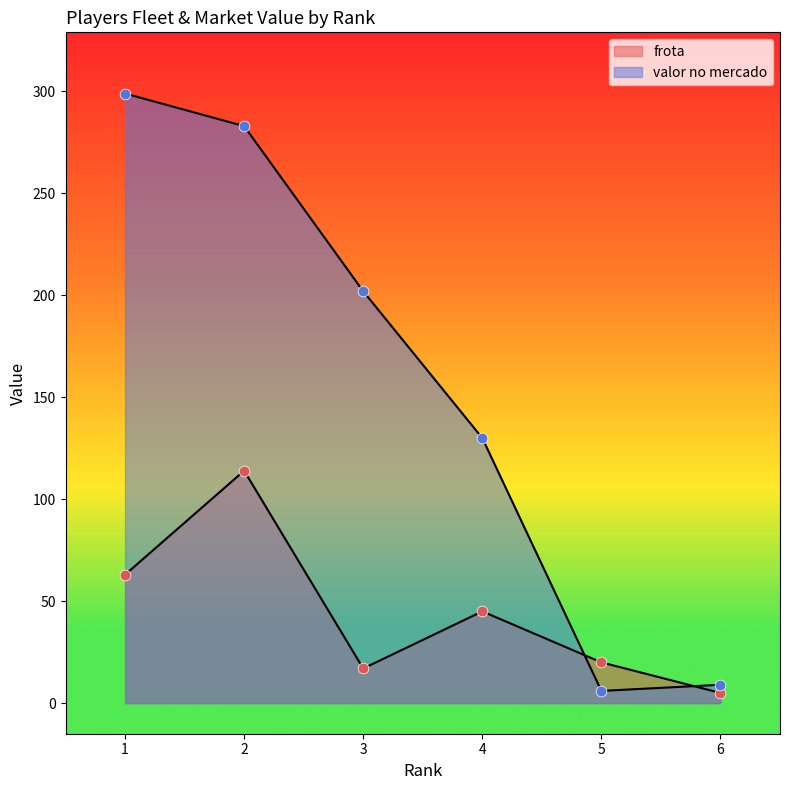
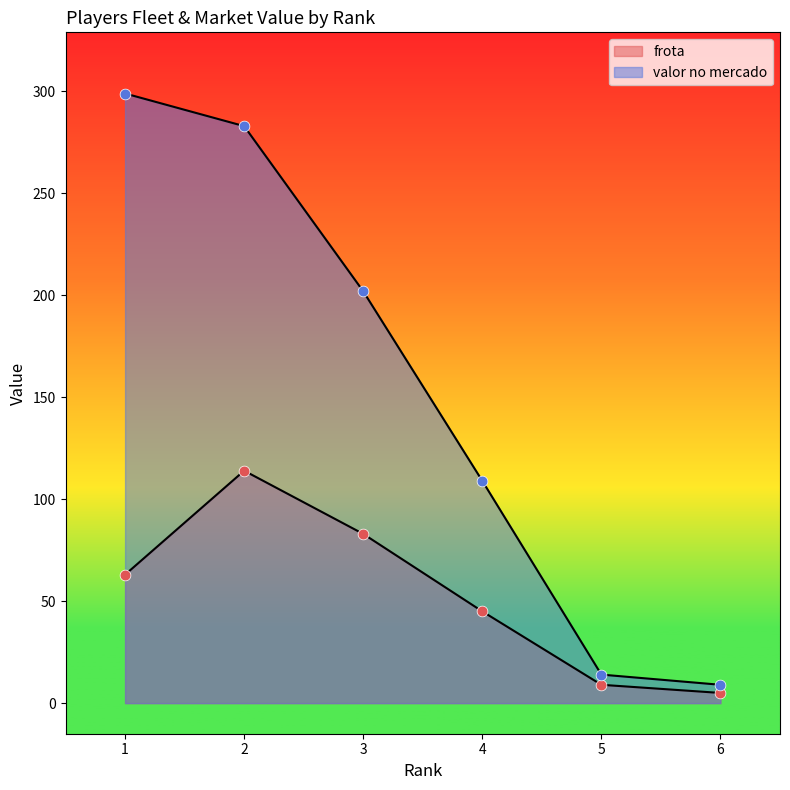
frota, 3: 17 -> 83
valor no mercado, 4: 130 -> 109
frota, 5: 20 -> 9
valor no mercado, 5: 6 -> 14
